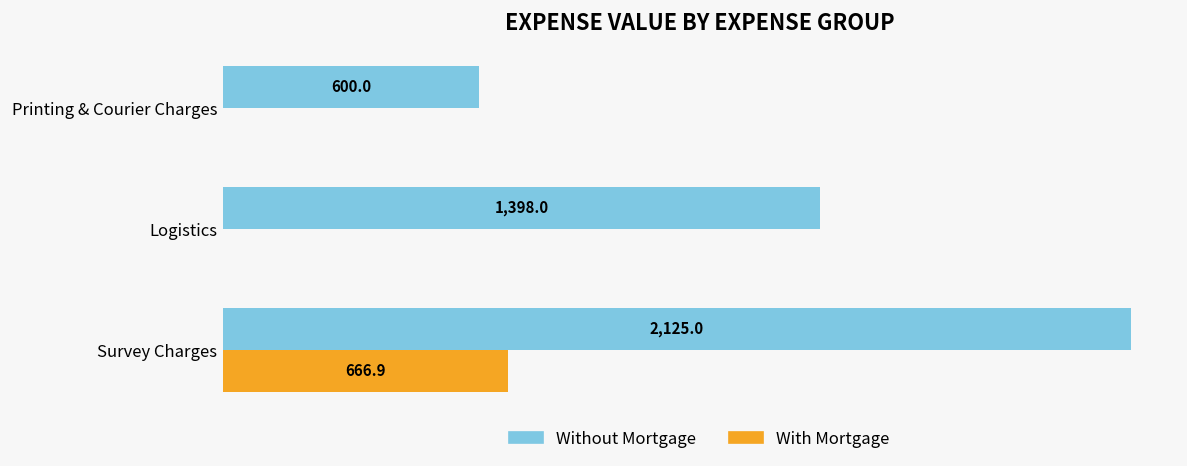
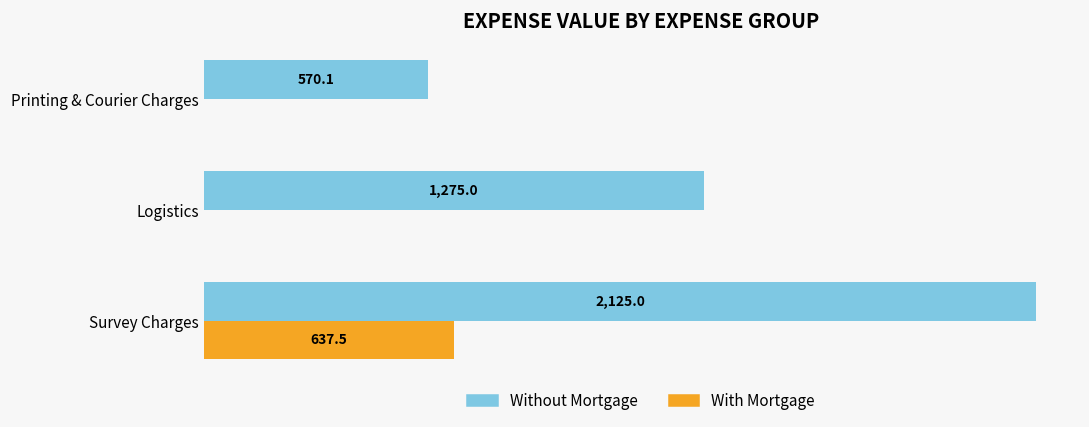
Without Mortgage, Printing & Courier Charges: 600.0 -> 570.1
Without Mortgage, Logistics: 1,398.0 -> 1,275.0
With Mortgage, Survey Charges: 666.9 -> 637.5
